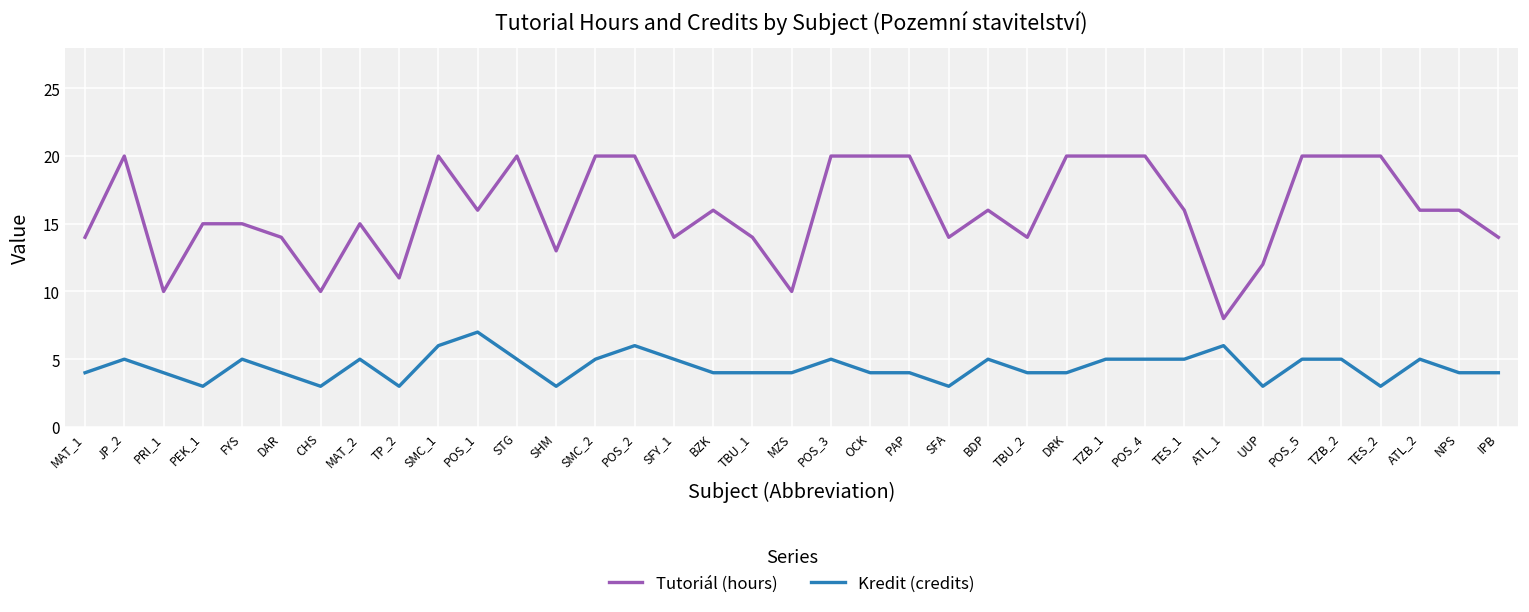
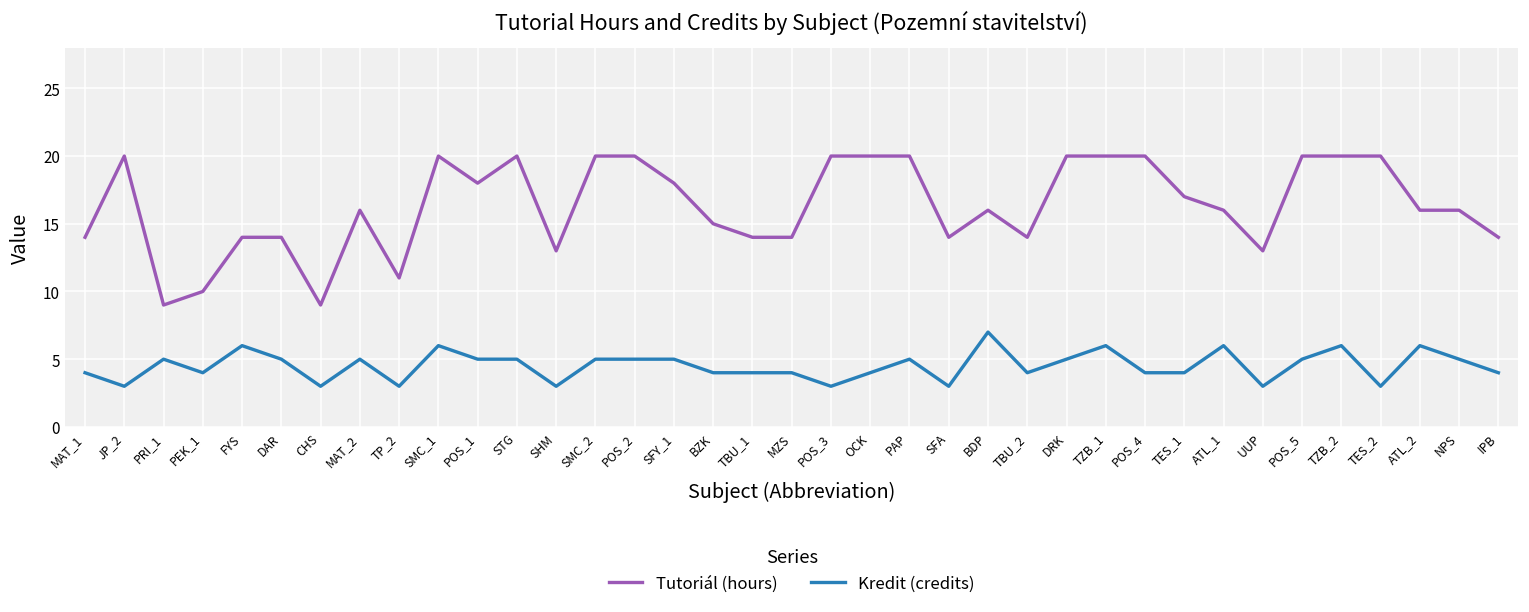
Kredit (credits), JP_2: 5 -> 3
Tutoriál (hours), PRI_1: 10 -> 9
Kredit (credits), PRI_1: 4 -> 5
Tutoriál (hours), PEK_1: 15 -> 10
Kredit (credits), PEK_1: 3 -> 4
Tutoriál (hours), FYS: 15 -> 14
Kredit (credits), FYS: 5 -> 6
Kredit (credits), DAR: 4 -> 5
Tutoriál (hours), CHS: 10 -> 9
Tutoriál (hours), MAT_2: 15 -> 16
Tutoriál (hours), POS_1: 16 -> 18
Kredit (credits), POS_1: 7 -> 5
Kredit (credits), POS_2: 6 -> 5
Tutoriál (hours), SFY_1: 14 -> 18
Tutoriál (hours), BZK: 16 -> 15
Tutoriál (hours), MZS: 10 -> 14
Kredit (credits), POS_3: 5 -> 3
Kredit (credits), PAP: 4 -> 5
Kredit (credits), BDP: 5 -> 7
Kredit (credits), DRK: 4 -> 5
Kredit (credits), TZB_1: 5 -> 6
Kredit (credits), POS_4: 5 -> 4
Tutoriál (hours), TES_1: 16 -> 17
Kredit (credits), TES_1: 5 -> 4
Tutoriál (hours), ATL_1: 8 -> 16
Tutoriál (hours), UUP: 12 -> 13
Kredit (credits), TZB_2: 5 -> 6
Kredit (credits), ATL_2: 5 -> 6
Kredit (credits), NPS: 4 -> 5
